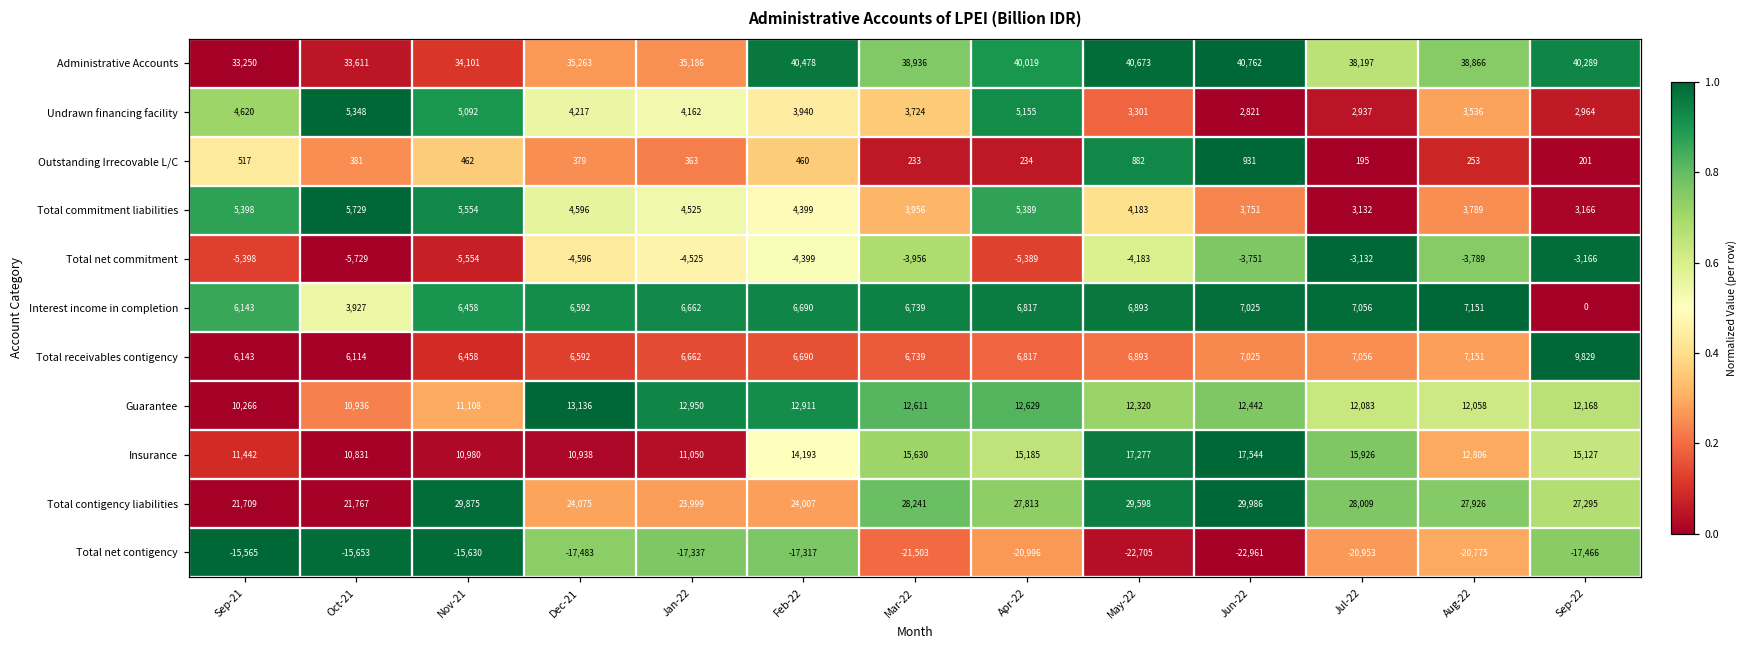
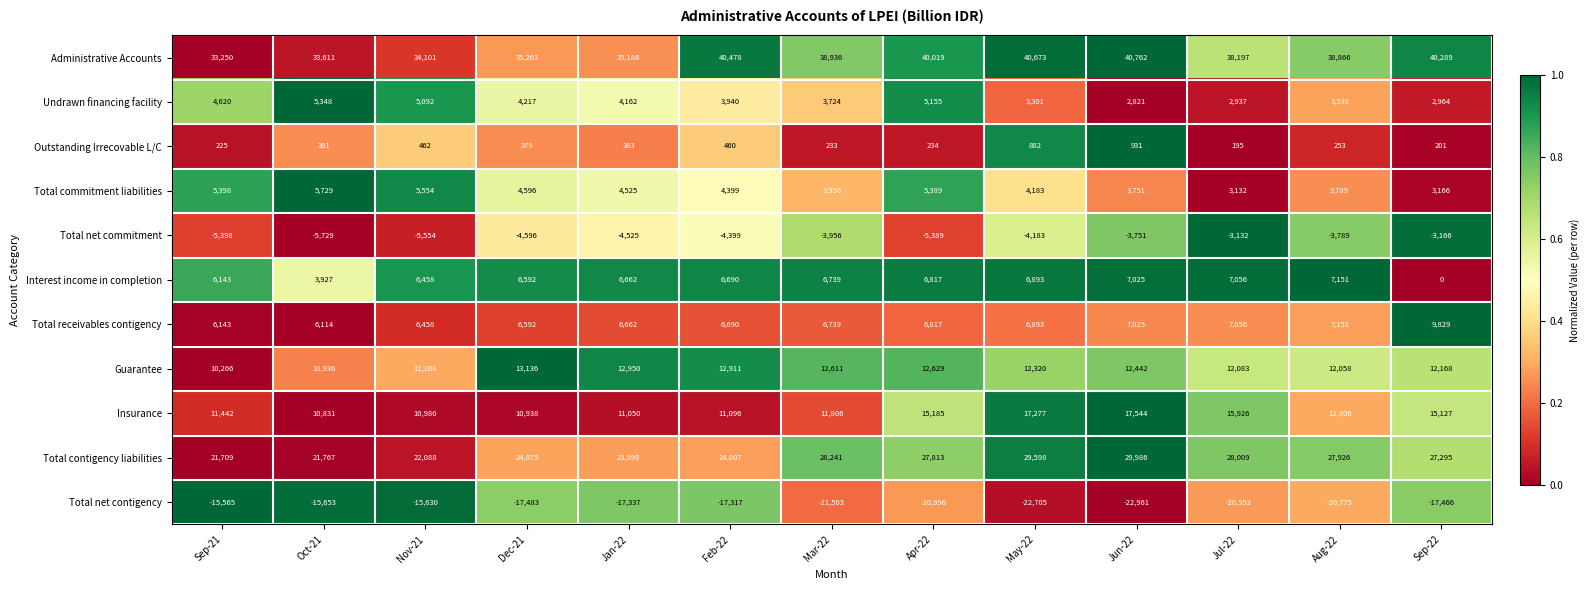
Outstanding Irrecovable L/C, Sep-21: 517 -> 225
Insurance, Feb-22: 14,193 -> 11,096
Insurance, Mar-22: 15,630 -> 11,806
Total contigency liabilities, Nov-21: 29,875 -> 22,088
